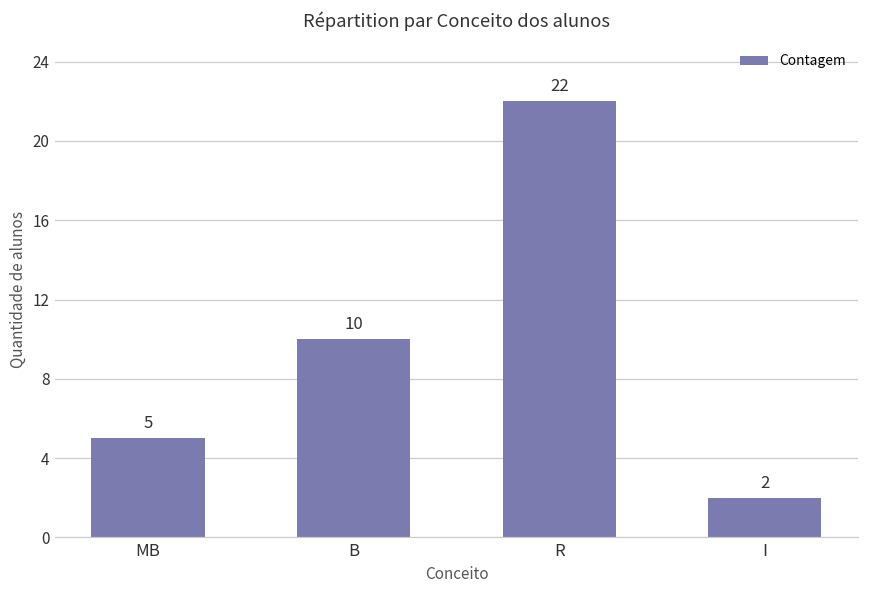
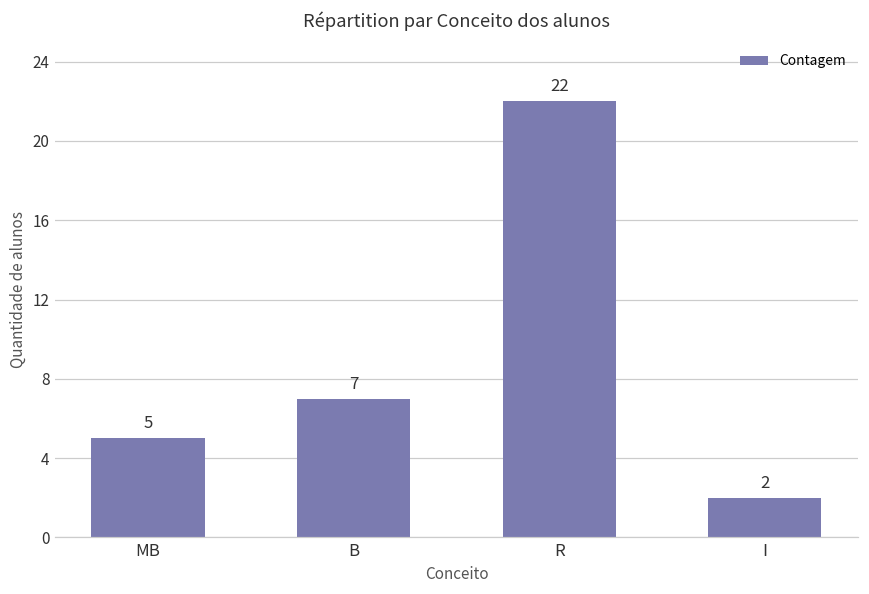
B: 10 -> 7
